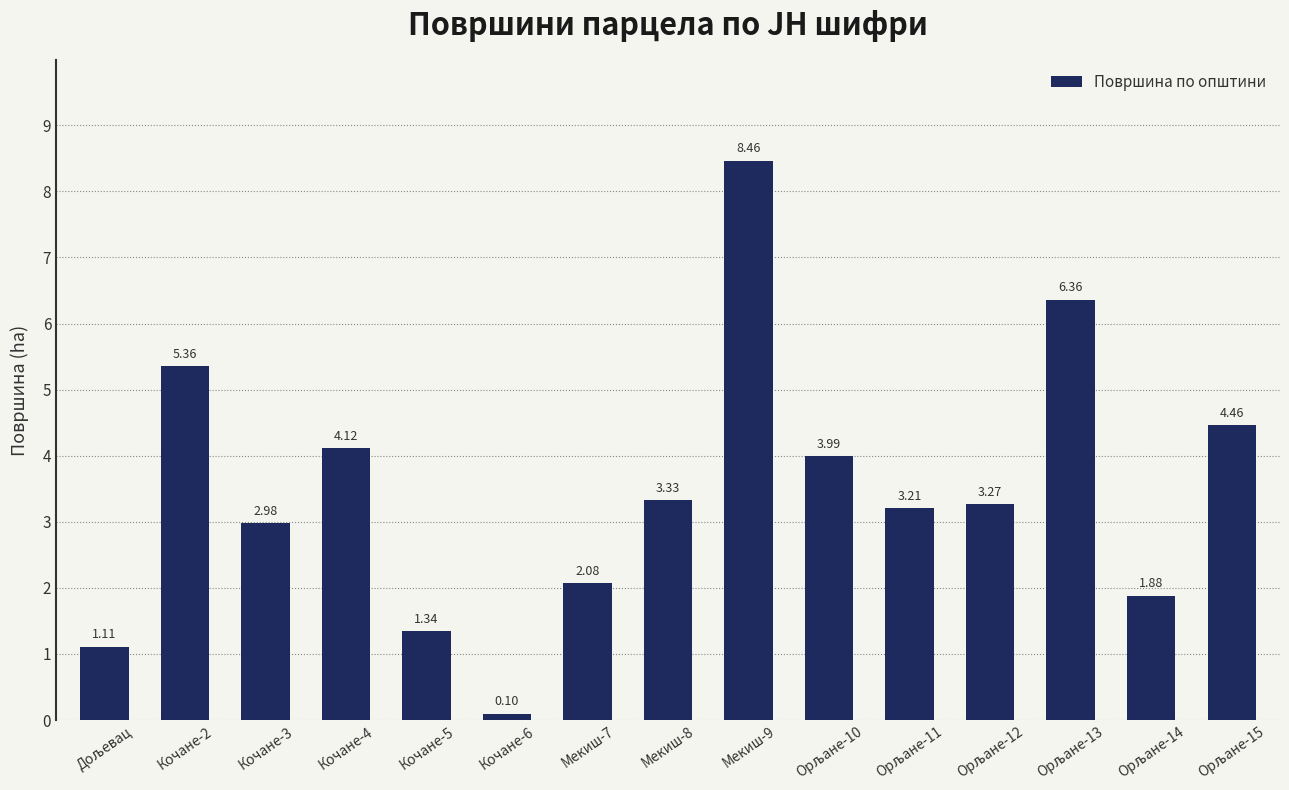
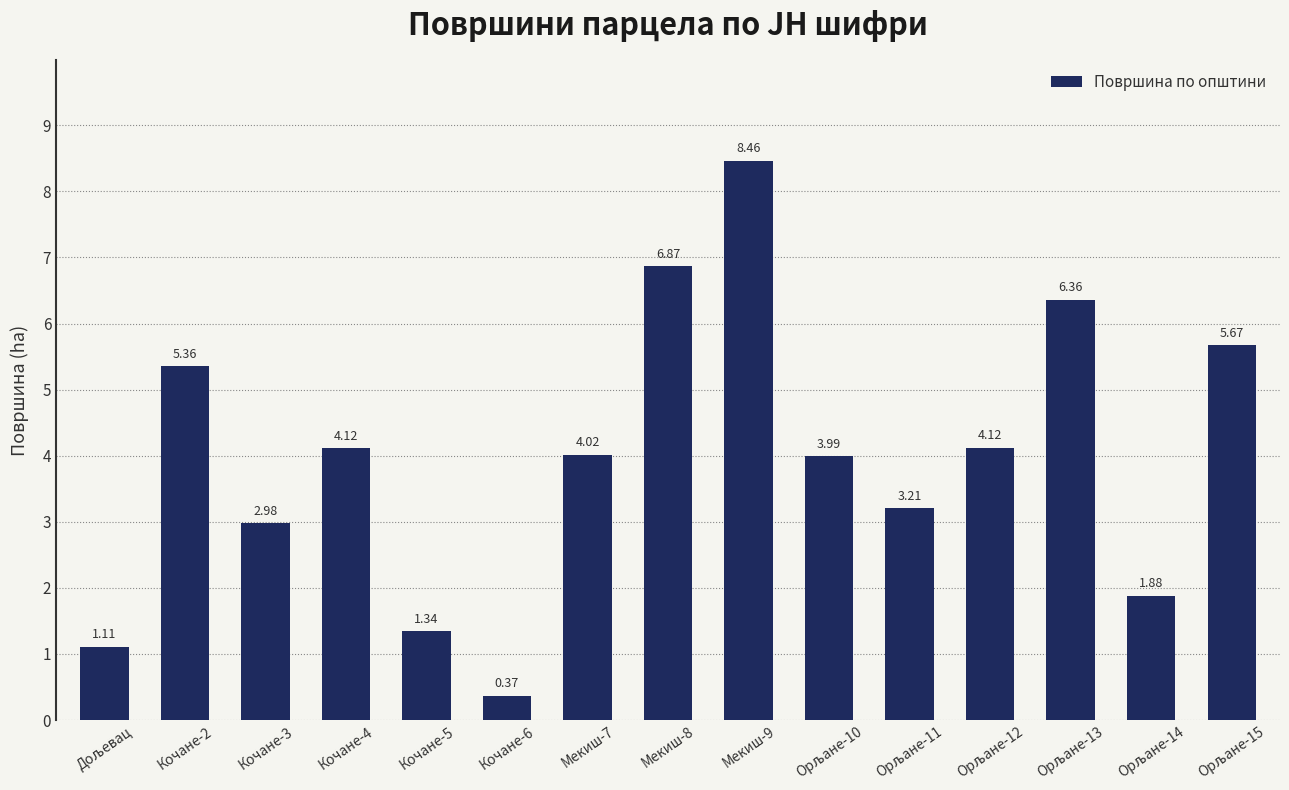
Кочане-6: 0.10 -> 0.37
Мекиш-7: 2.08 -> 4.02
Мекиш-8: 3.33 -> 6.87
Орљане-12: 3.27 -> 4.12
Орљане-15: 4.46 -> 5.67
